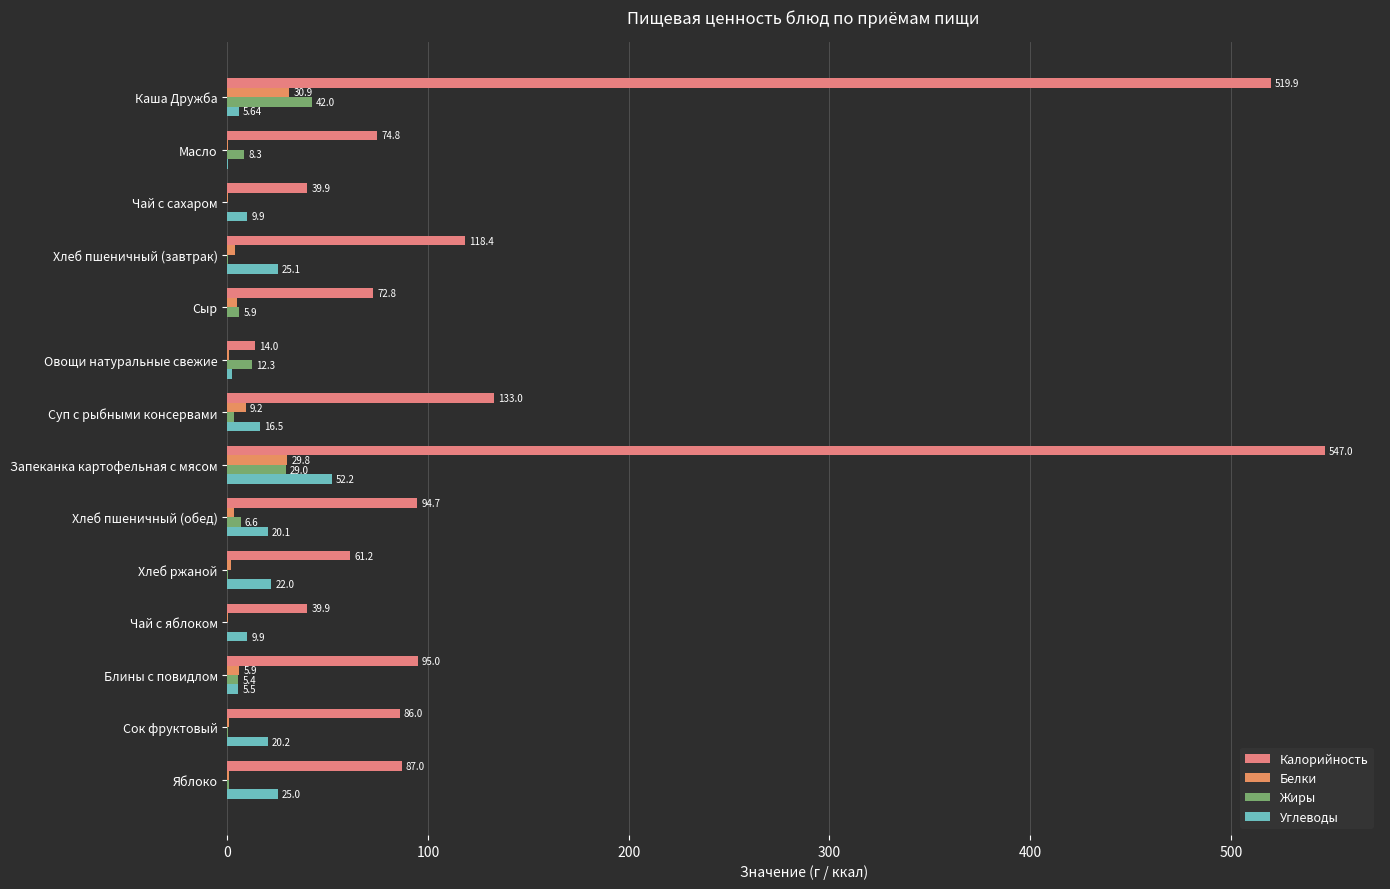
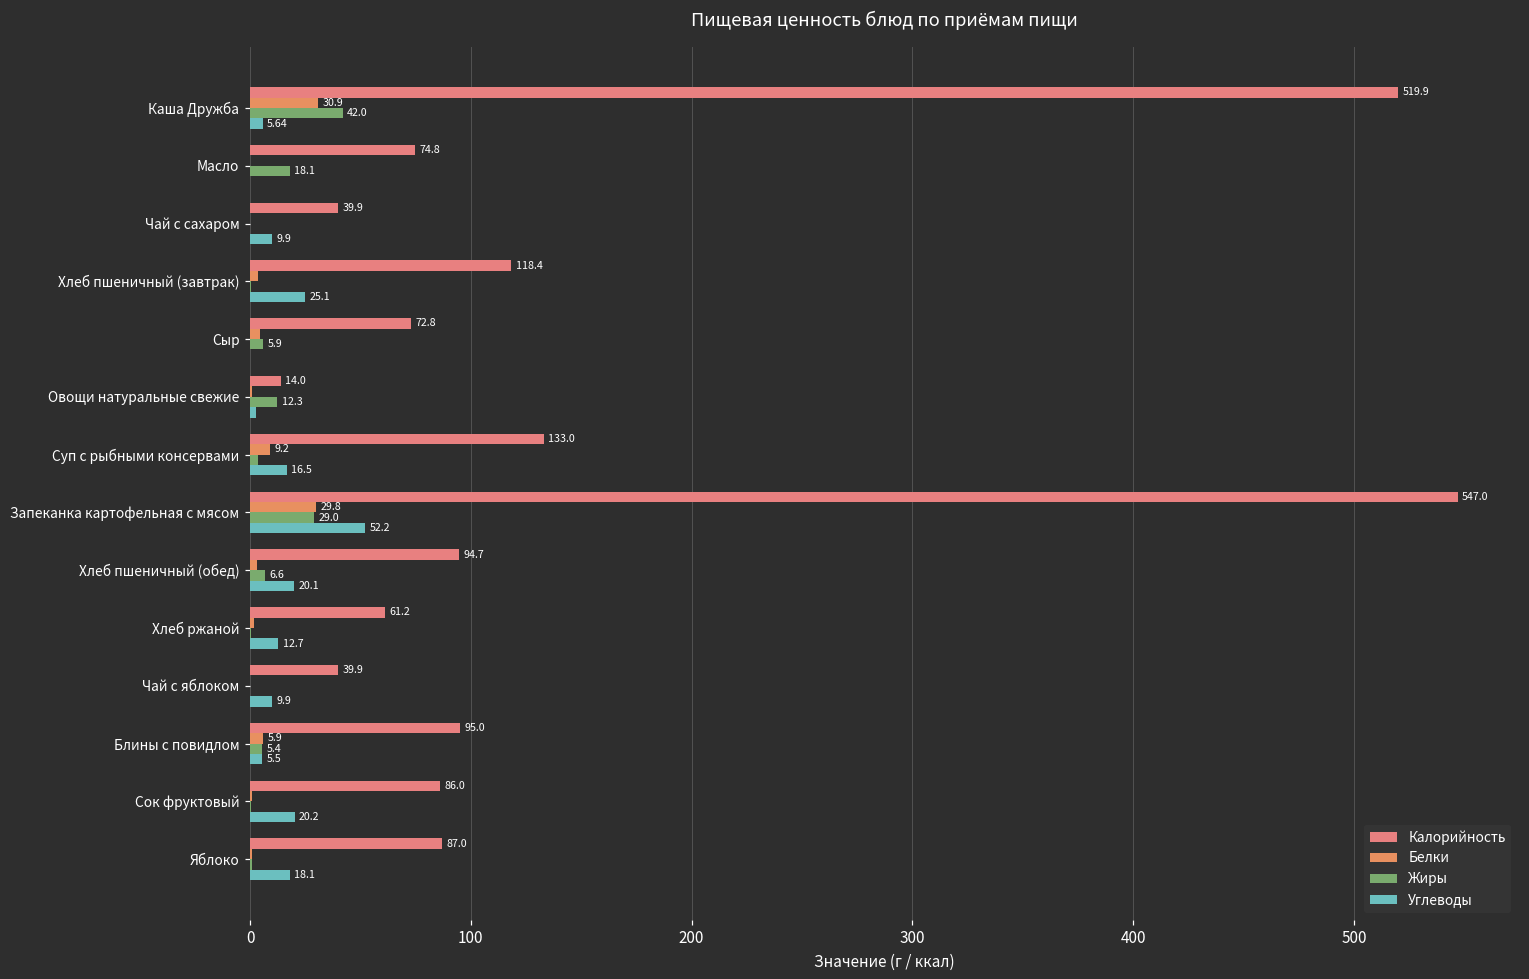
Жиры, Масло: 8.3 -> 18.1
Углеводы, Хлеб ржаной: 22.0 -> 12.7
Углеводы, Яблоко: 25.0 -> 18.1
